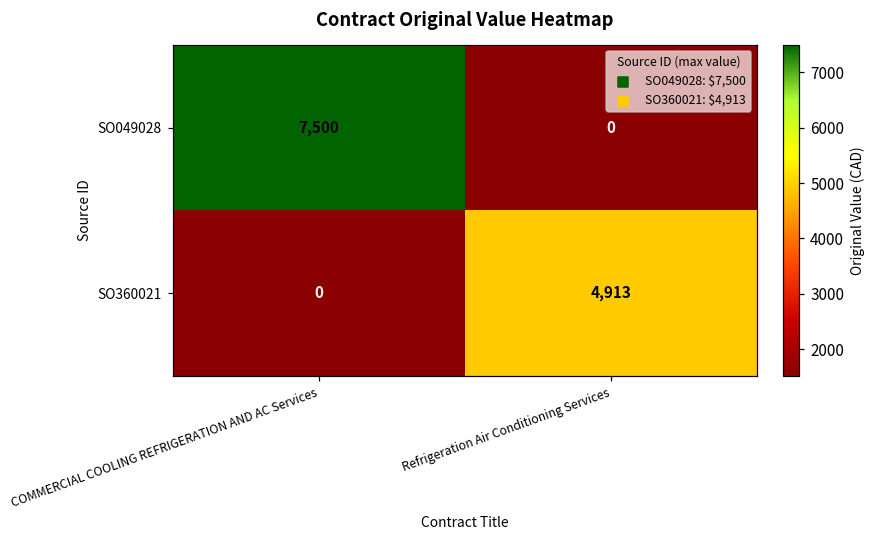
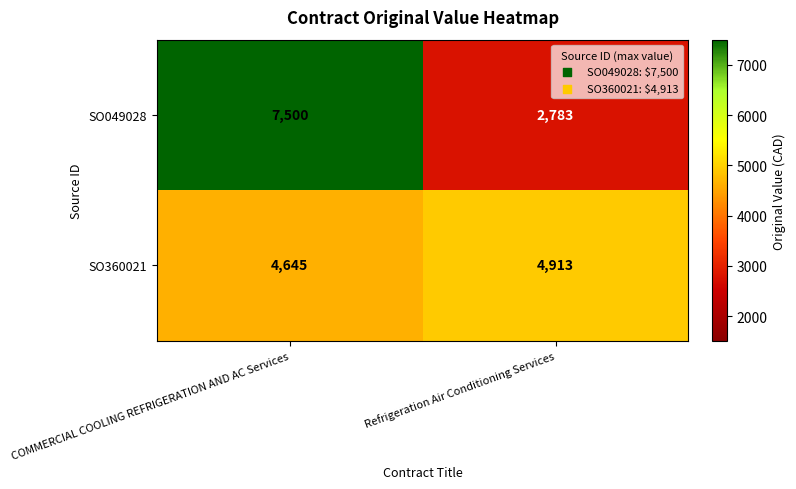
SO049028, Refrigeration Air Conditioning Services: 0 -> 2,783
SO360021, COMMERCIAL COOLING REFRIGERATION AND AC Services: 0 -> 4,645
